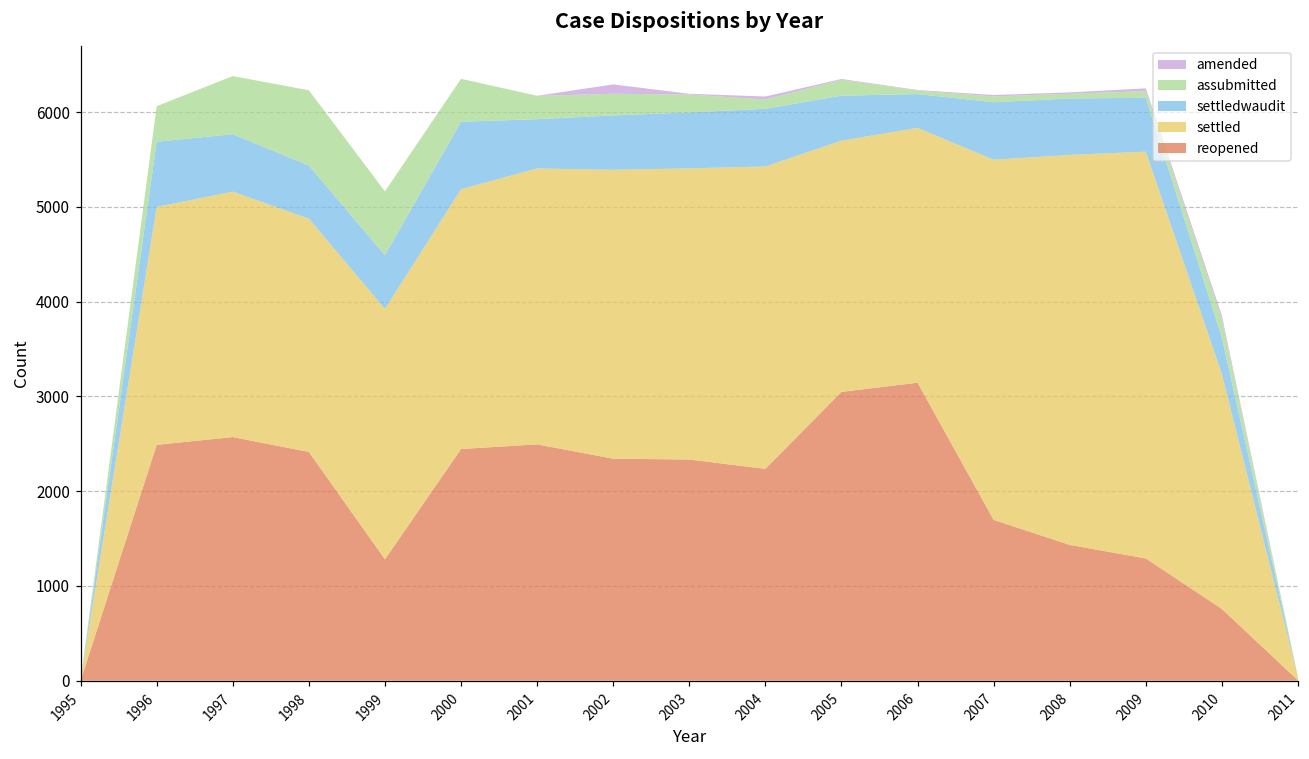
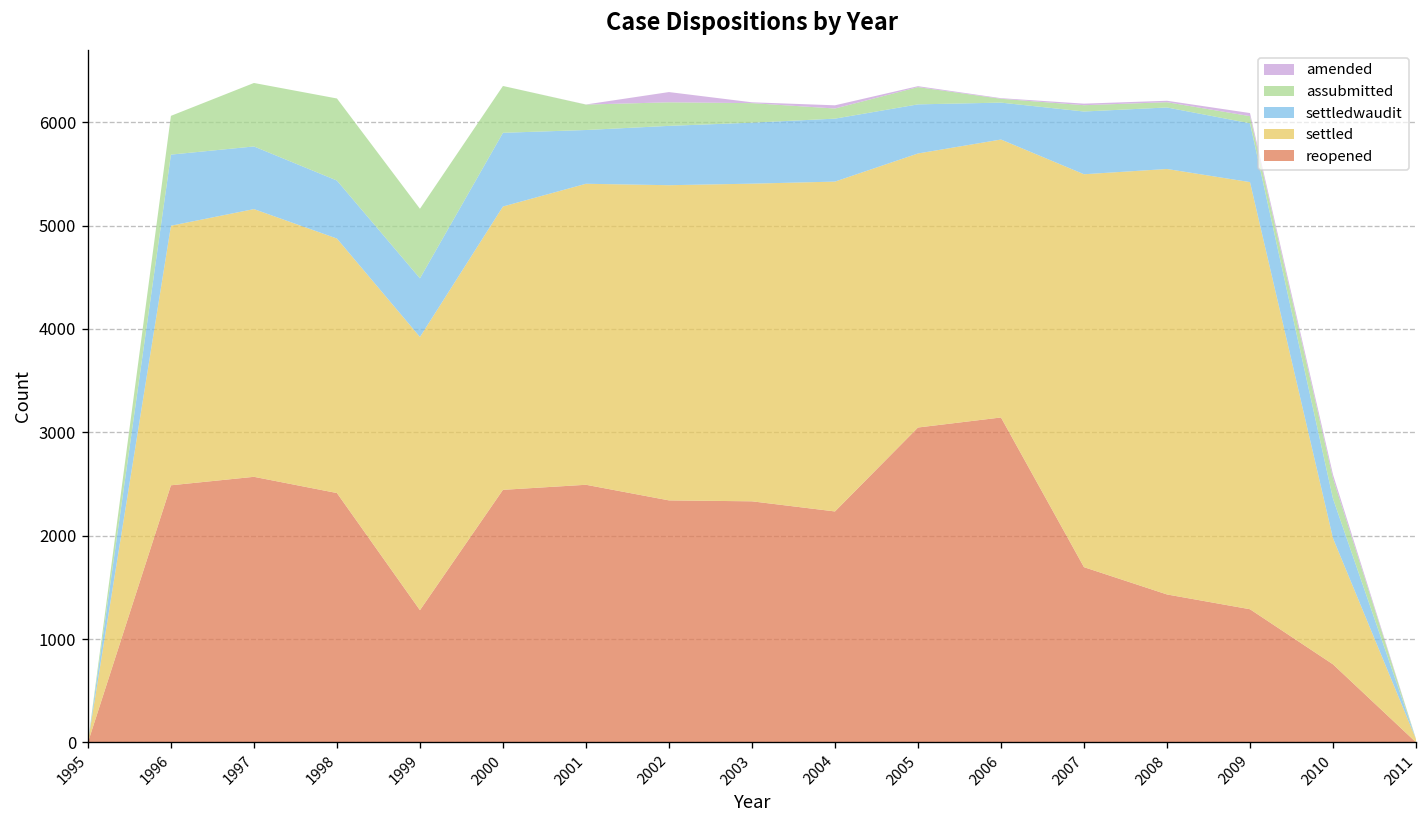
settled, 2009: 4300 -> 4100
settled, 2010: 2500 -> 1200
